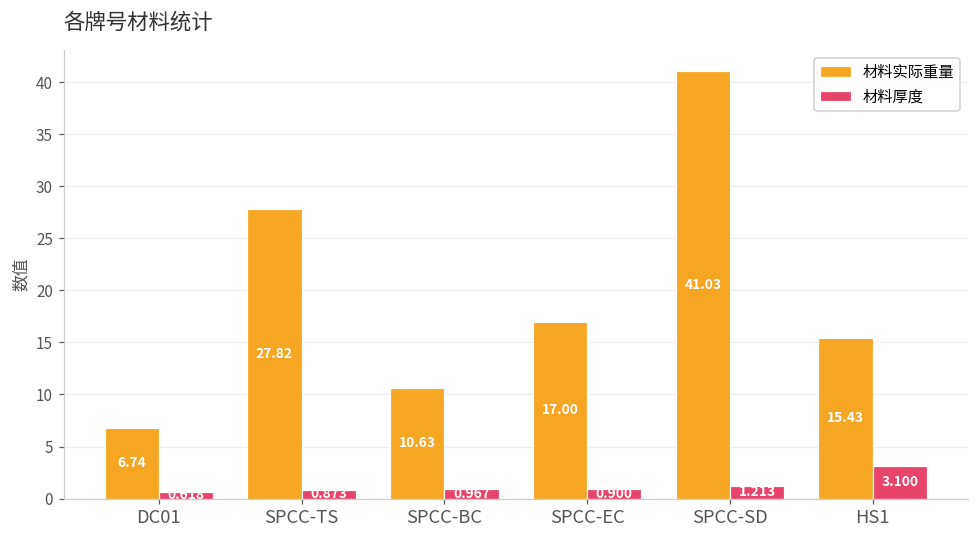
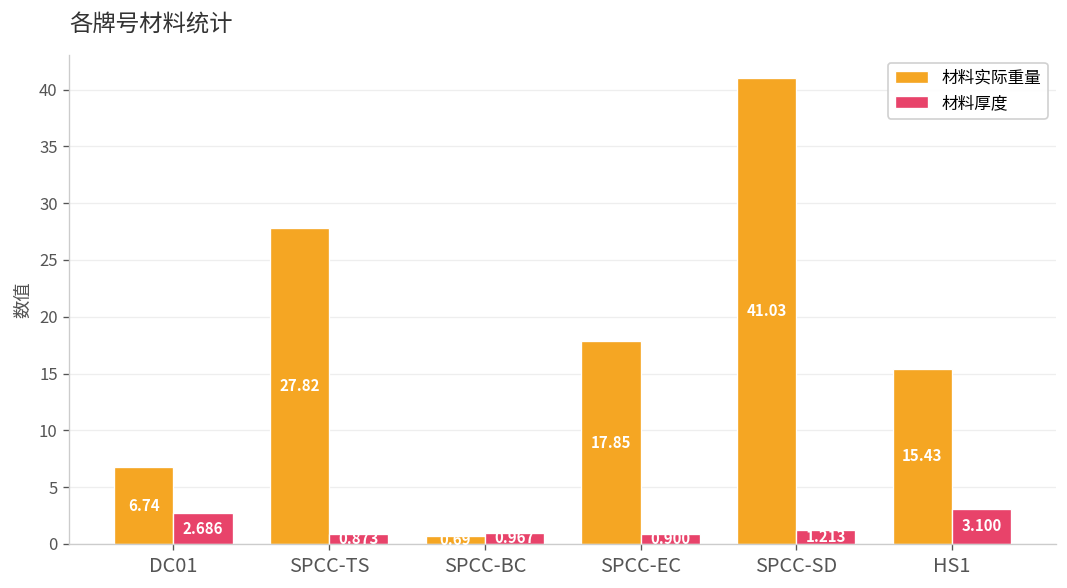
材料厚度, DC01: 1 -> 3
材料实际重量, SPCC-BC: 11 -> 1
材料实际重量, SPCC-EC: 17.00 -> 17.85
